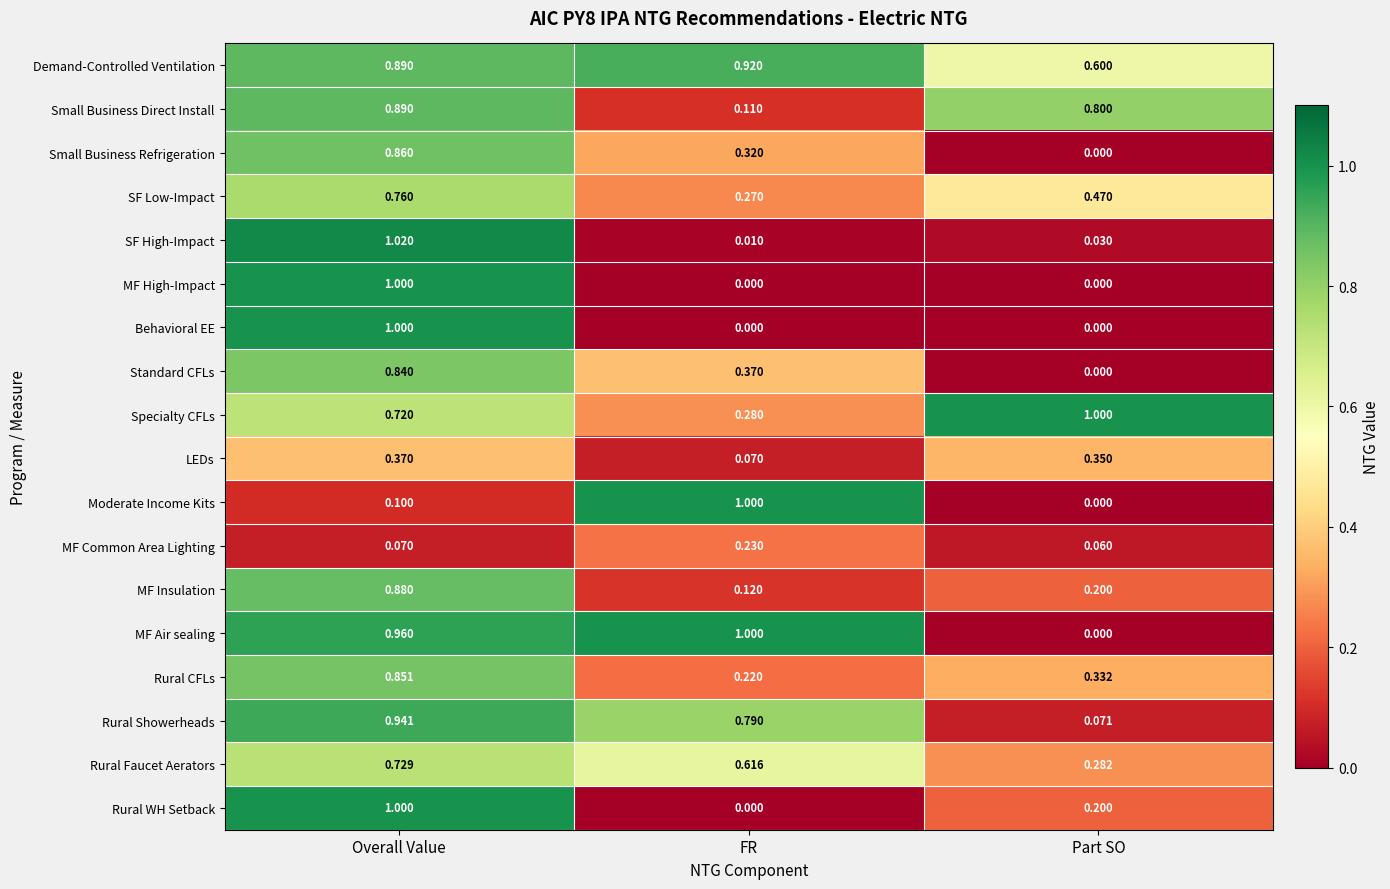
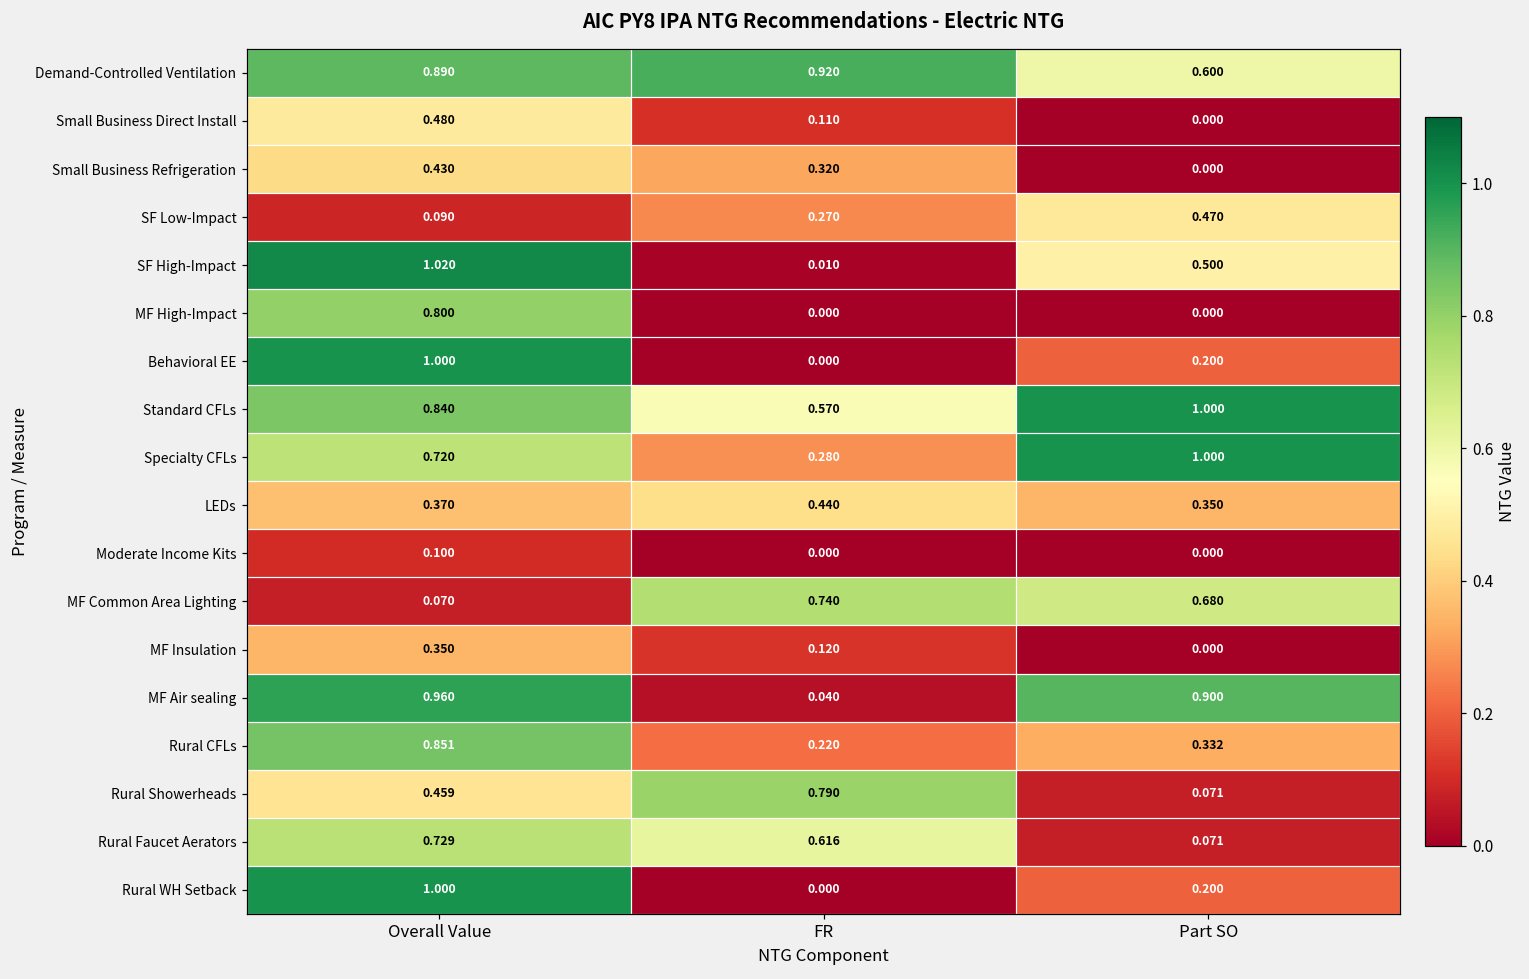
Small Business Direct Install, Overall Value: 0.890 -> 0.480
Small Business Direct Install, Part SO: 0.800 -> 0.000
Small Business Refrigeration, Overall Value: 0.860 -> 0.430
SF Low-Impact, Overall Value: 0.760 -> 0.090
SF High-Impact, Part SO: 0.030 -> 0.500
MF High-Impact, Overall Value: 1.000 -> 0.800
Behavioral EE, Part SO: 0.000 -> 0.200
Standard CFLs, FR: 0.370 -> 0.570
Standard CFLs, Part SO: 0.000 -> 1.000
LEDs, FR: 0.070 -> 0.440
Moderate Income Kits, FR: 1.000 -> 0.000
MF Common Area Lighting, FR: 0.230 -> 0.740
MF Common Area Lighting, Part SO: 0.060 -> 0.680
MF Insulation, Overall Value: 0.880 -> 0.350
MF Insulation, Part SO: 0.200 -> 0.000
MF Air sealing, FR: 1.000 -> 0.040
MF Air sealing, Part SO: 0.000 -> 0.900
Rural Showerheads, Overall Value: 0.941 -> 0.459
Rural Faucet Aerators, Part SO: 0.282 -> 0.071
